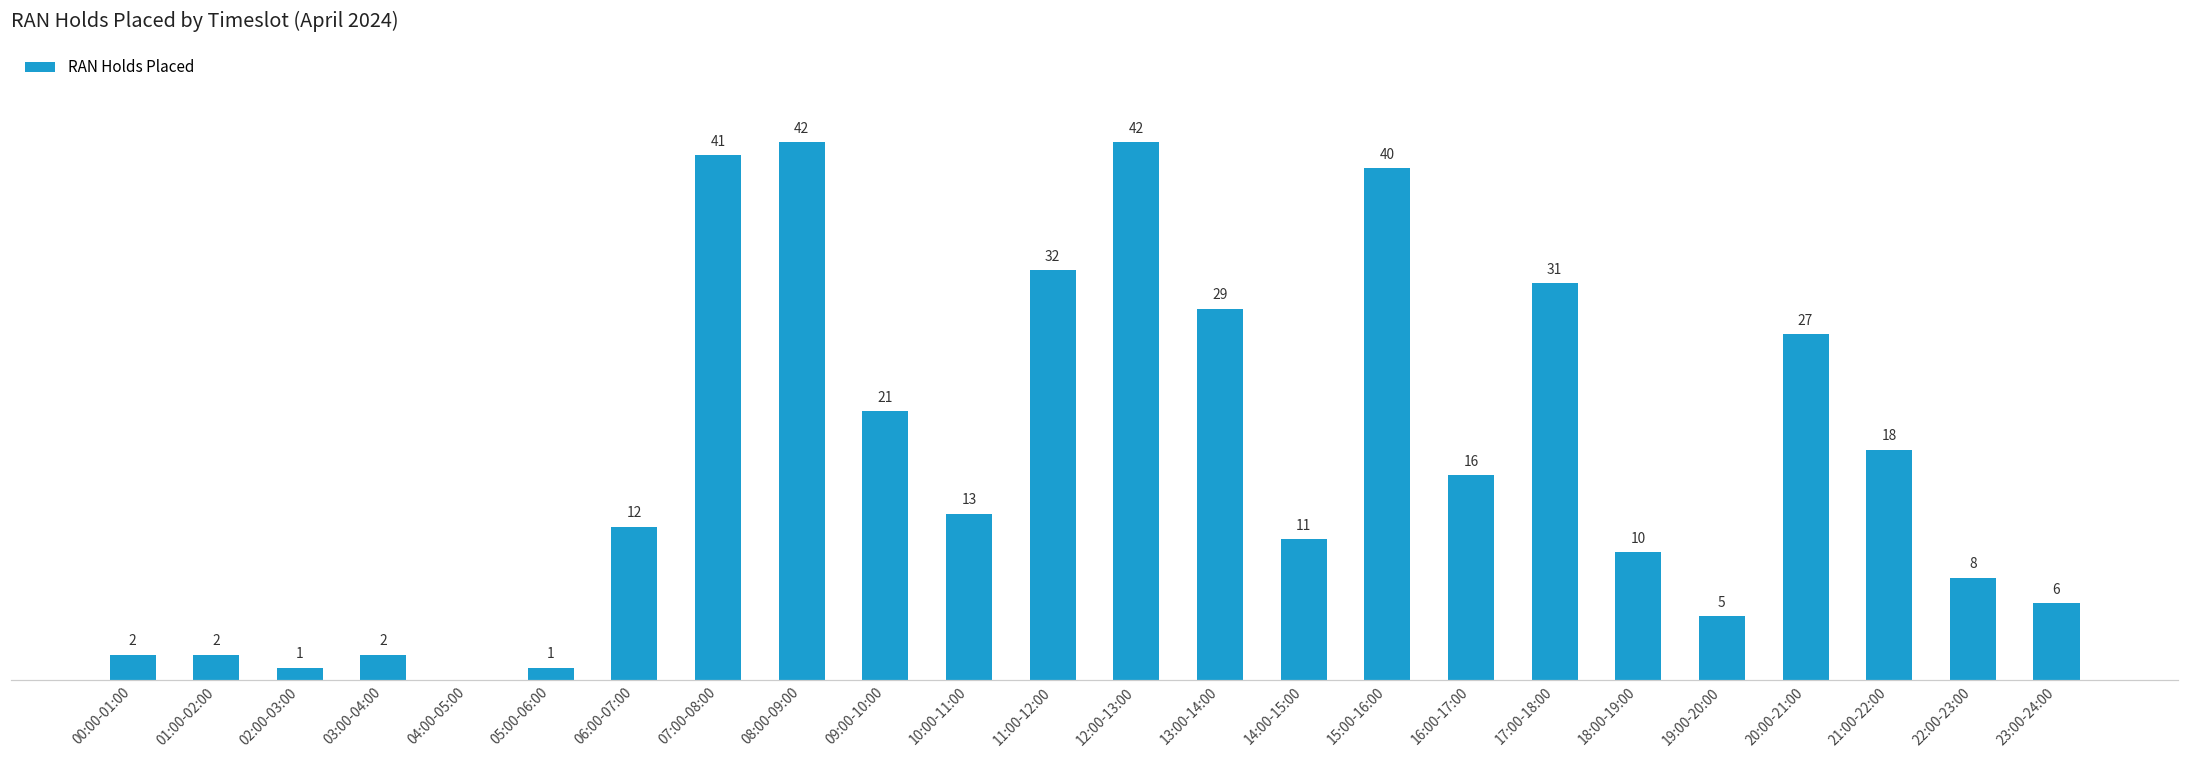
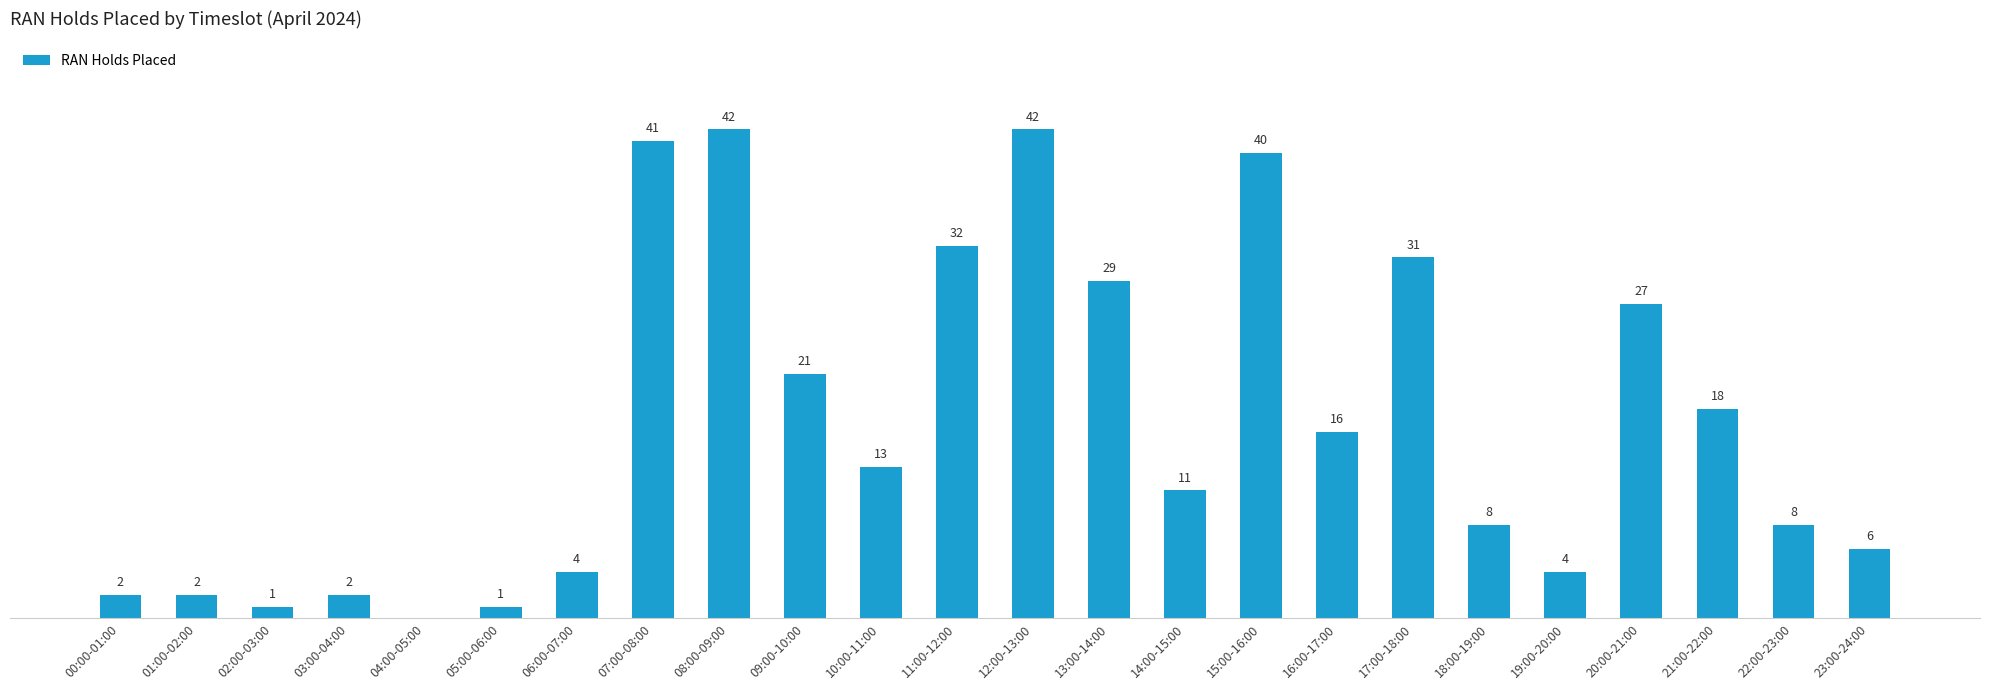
06:00-07:00: 12 -> 4
18:00-19:00: 10 -> 8
19:00-20:00: 5 -> 4
